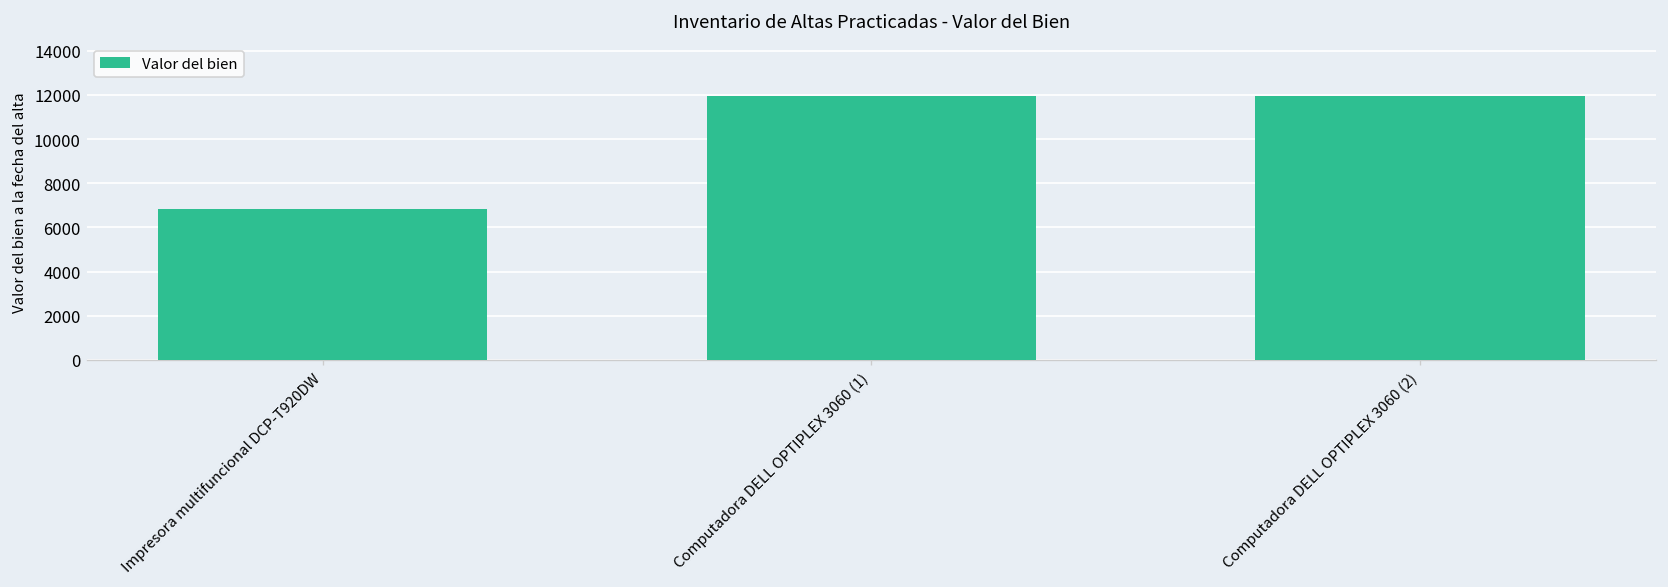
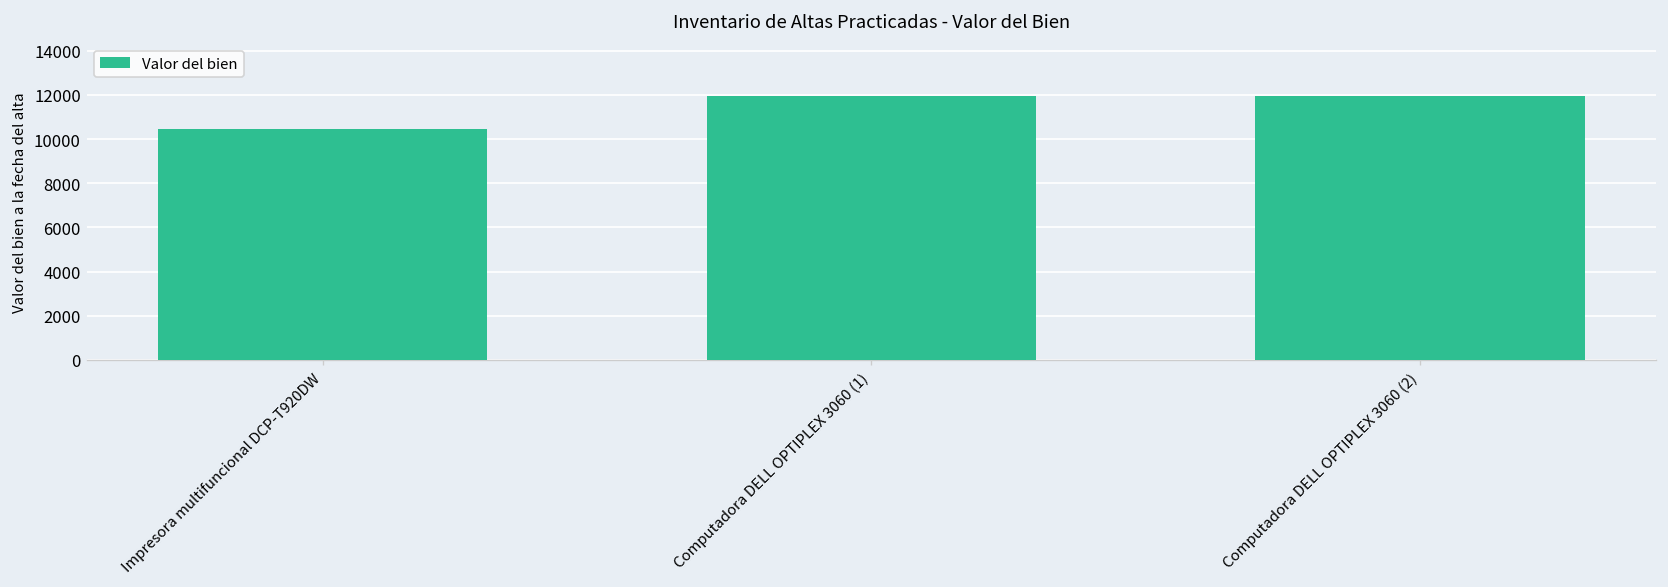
Impresora multifuncional DCP-T920DW: 6900 -> 10400
